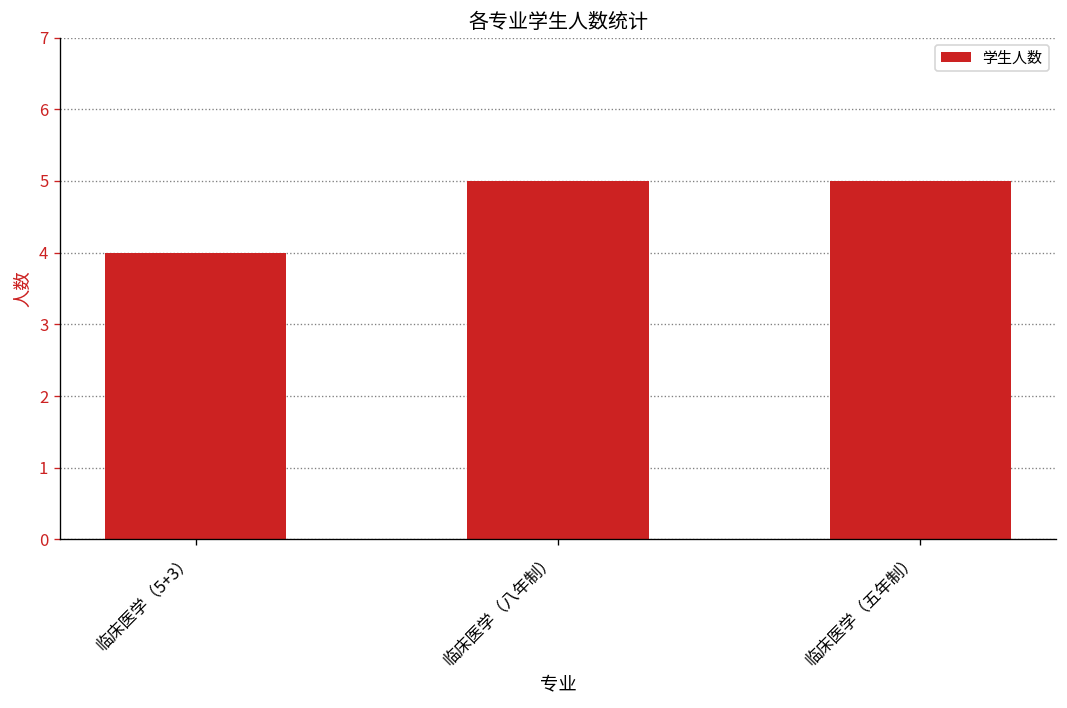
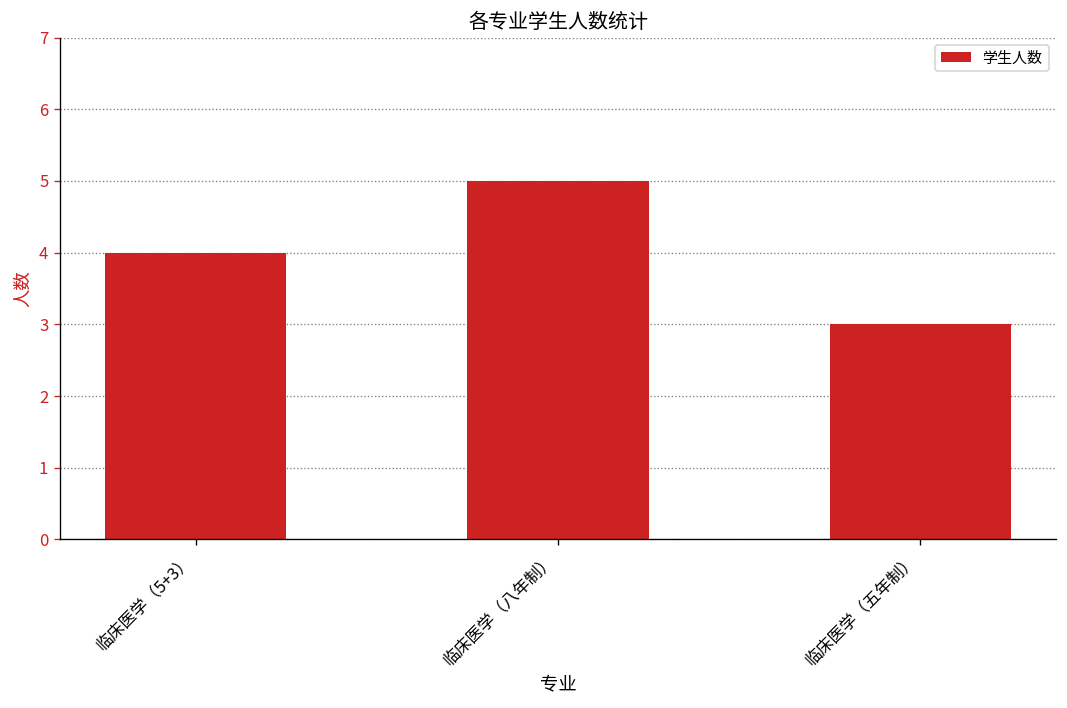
临床医学（五年制）: 5 -> 3
